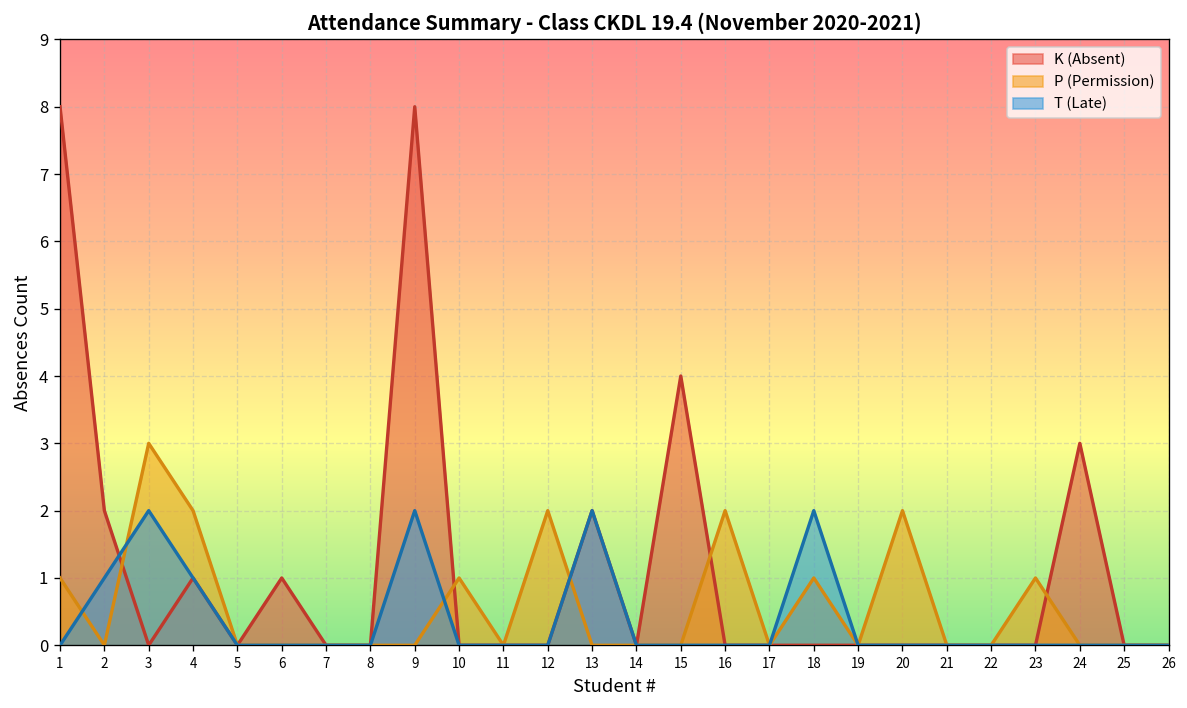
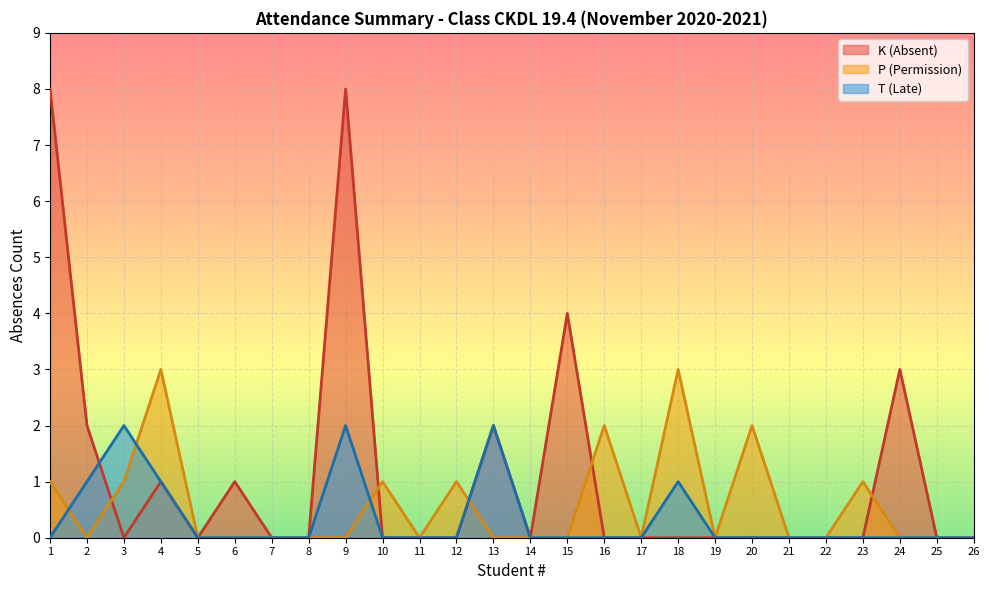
P (Permission), 3: 3 -> 1
P (Permission), 4: 2 -> 3
P (Permission), 12: 2 -> 1
P (Permission), 18: 1 -> 3
T (Late), 18: 2 -> 1
